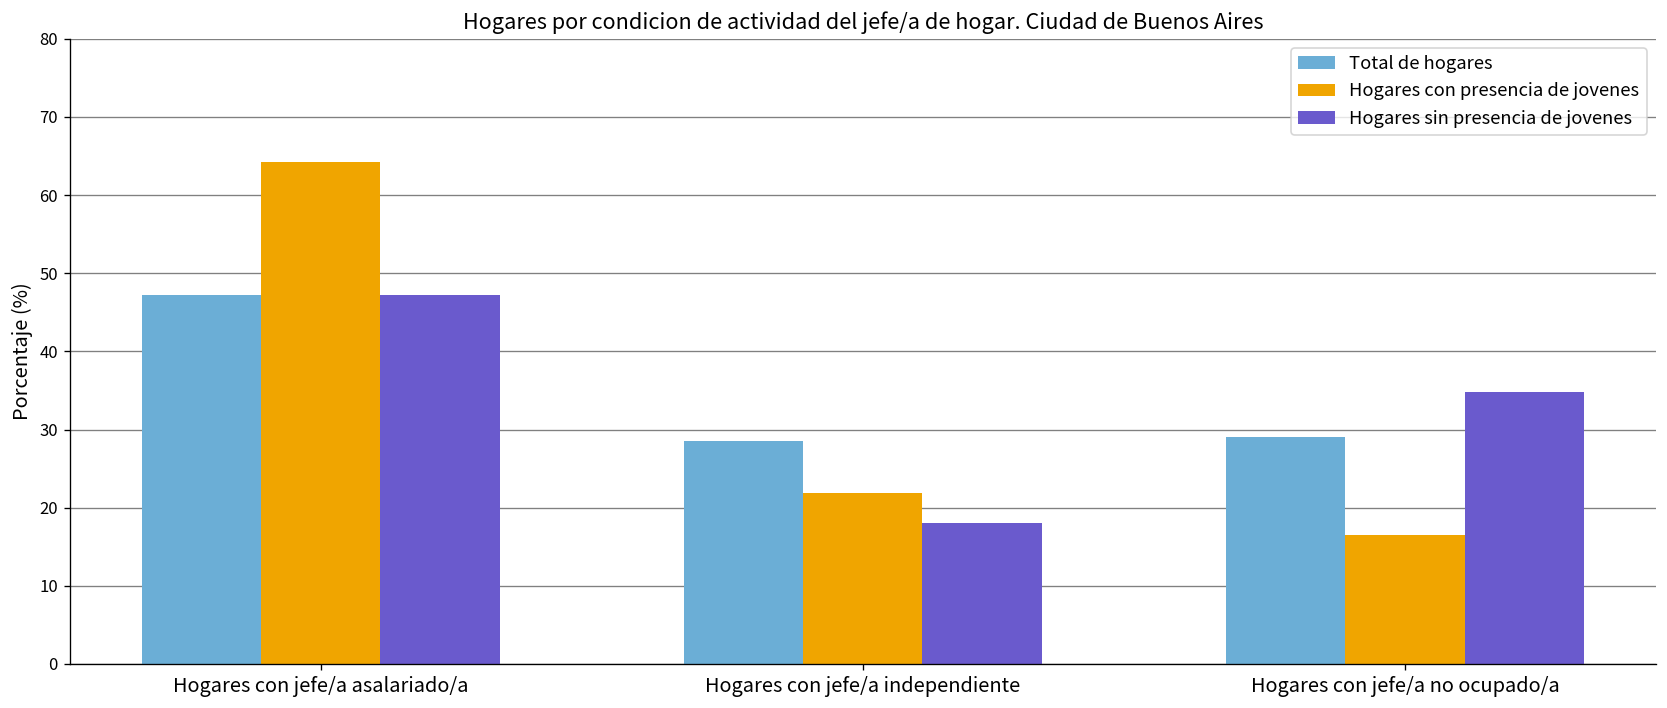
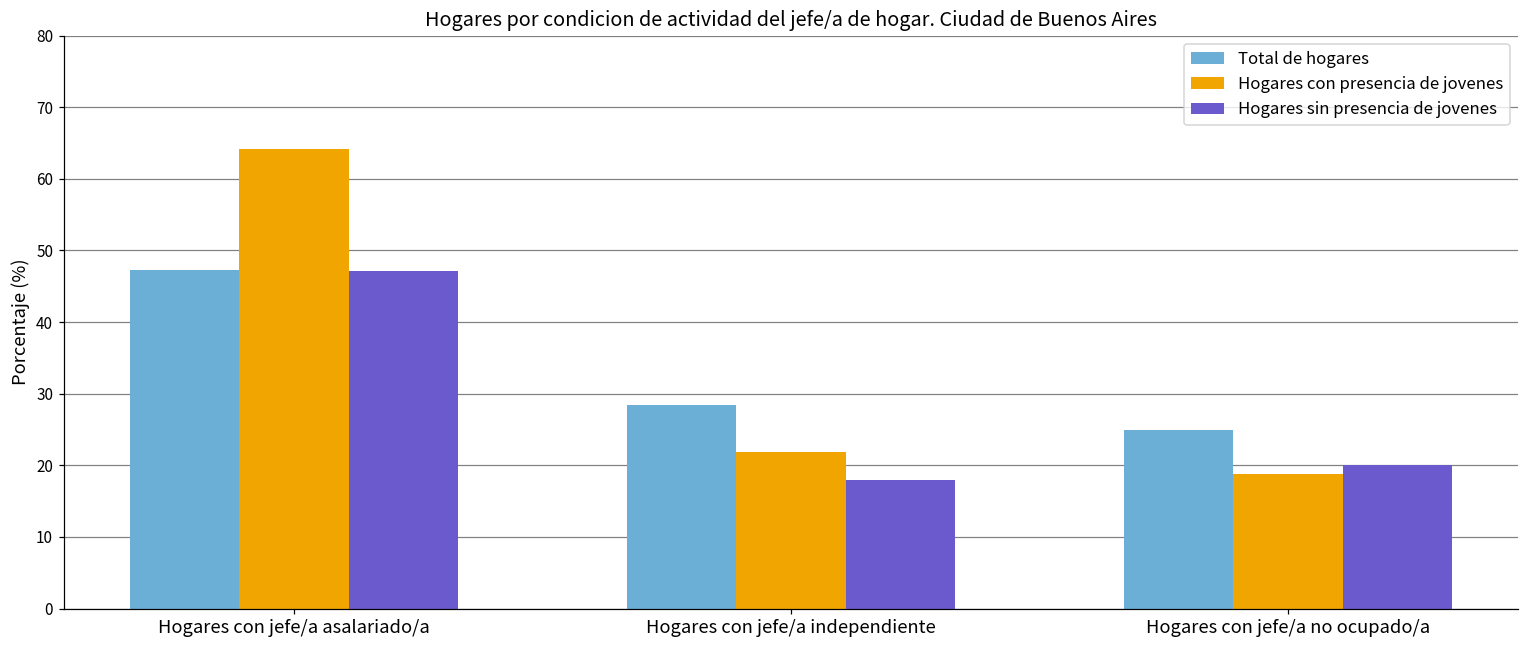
Total de hogares, Hogares con jefe/a no ocupado/a: 29 -> 25
Hogares con presencia de jovenes, Hogares con jefe/a no ocupado/a: 16 -> 19
Hogares sin presencia de jovenes, Hogares con jefe/a no ocupado/a: 35 -> 20
